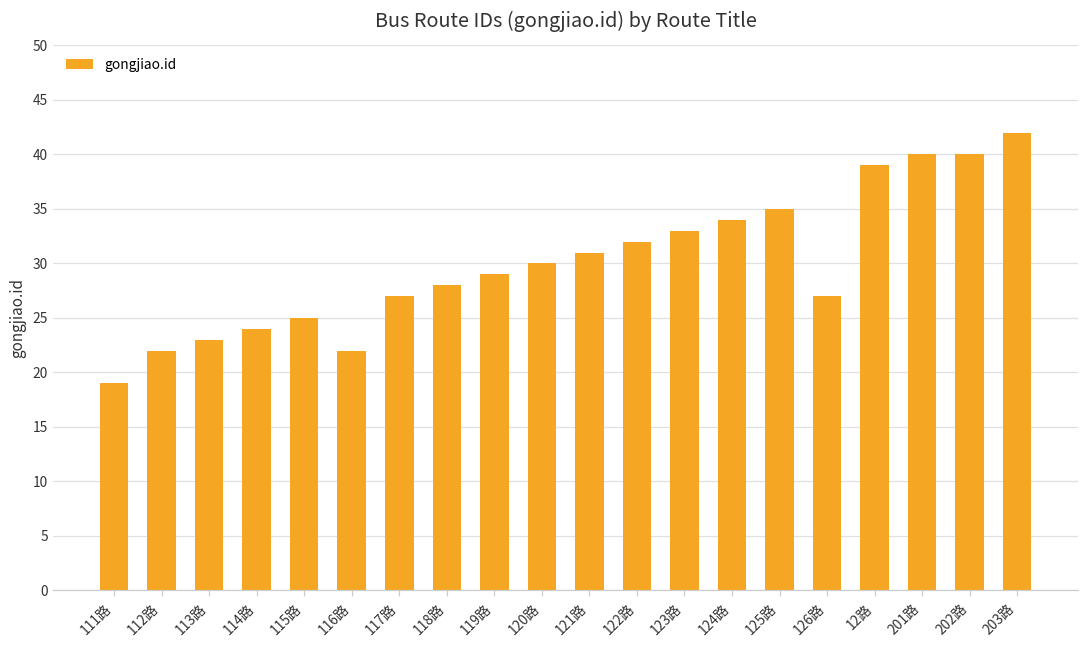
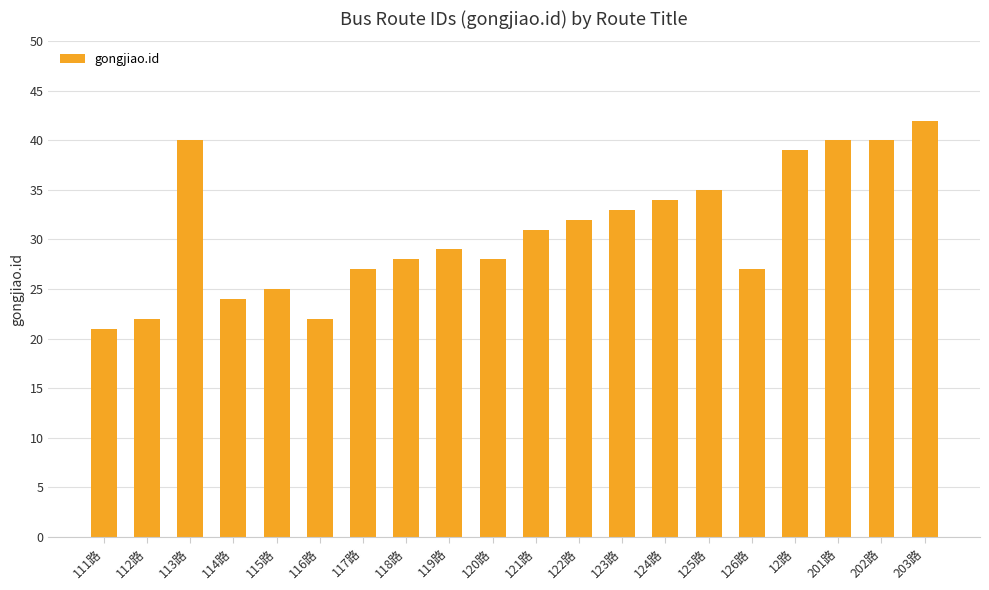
111路: 19 -> 21
113路: 23 -> 40
120路: 30 -> 28
